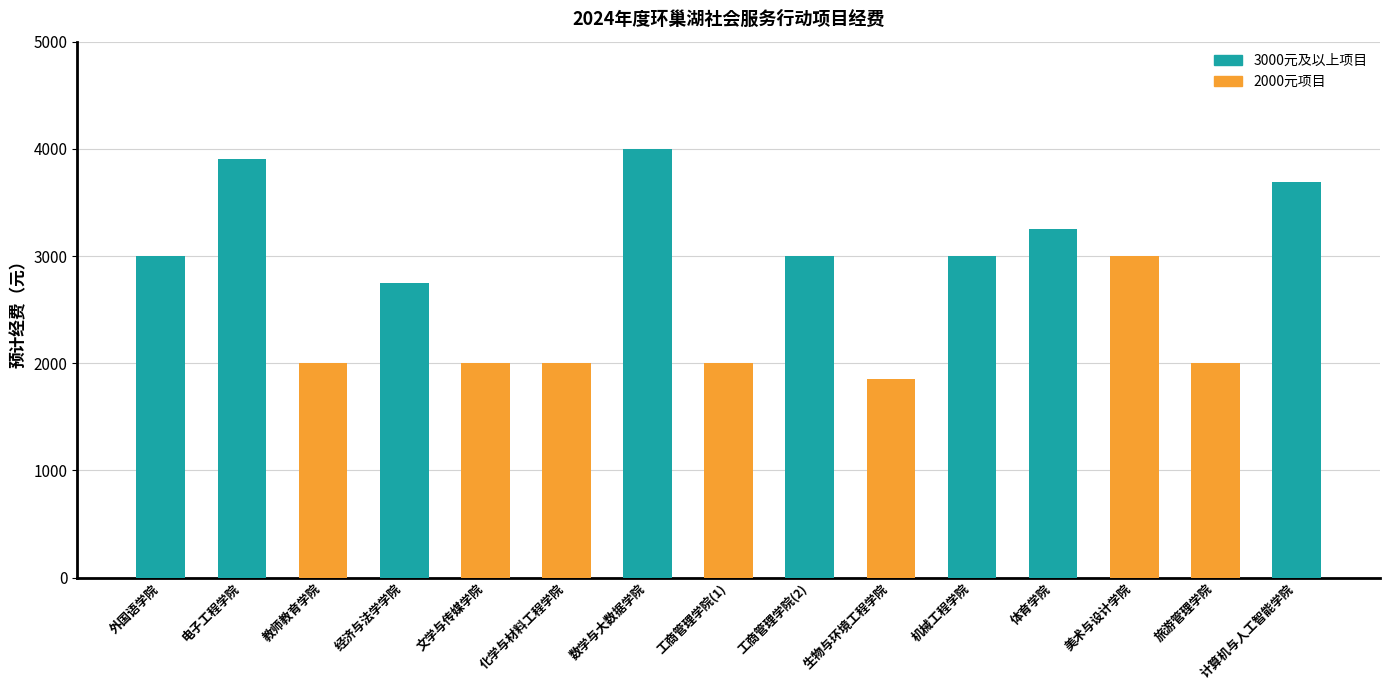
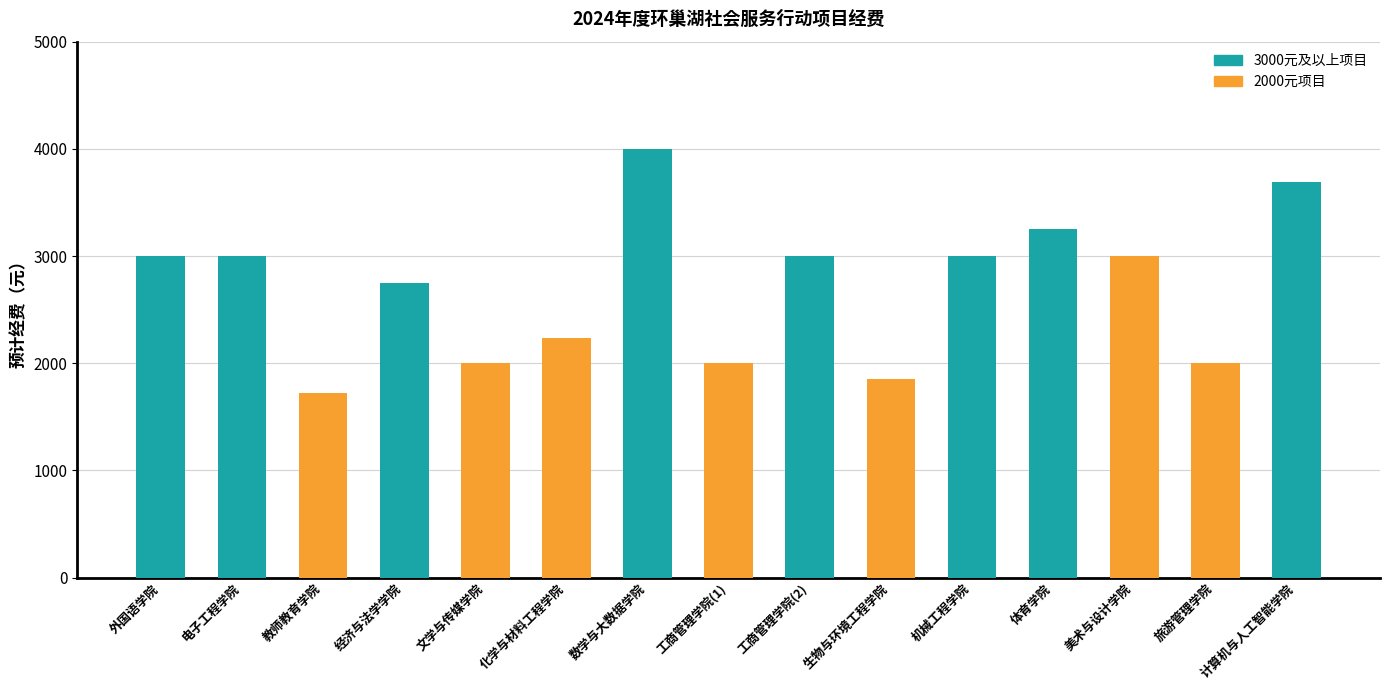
电子工程学院: 3910 -> 3000
教师教育学院: 2000 -> 1720
化学与材料工程学院: 2000 -> 2240
